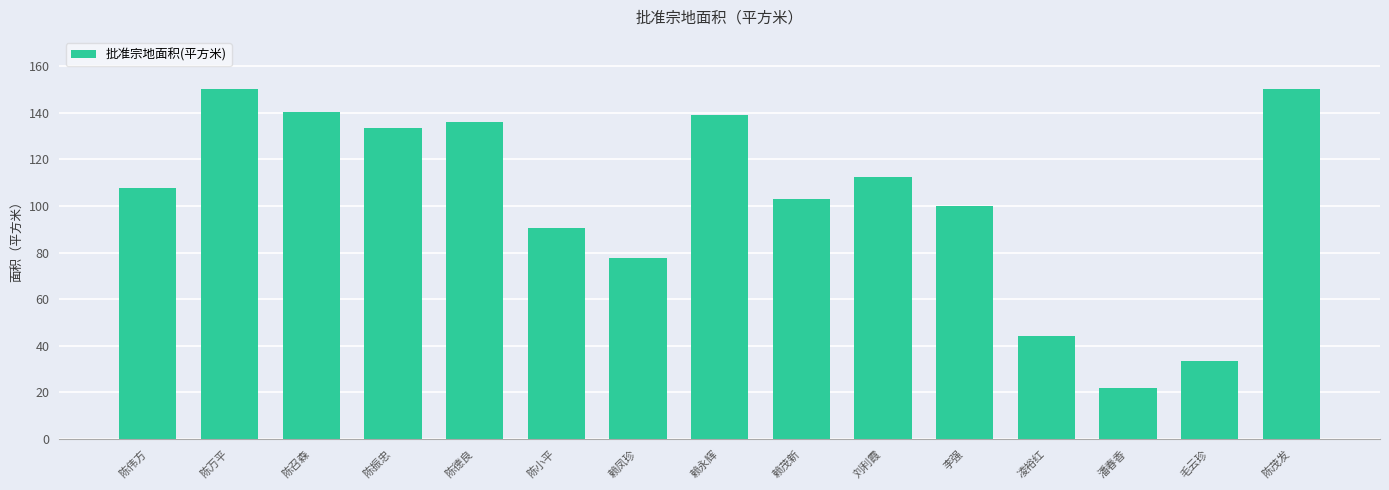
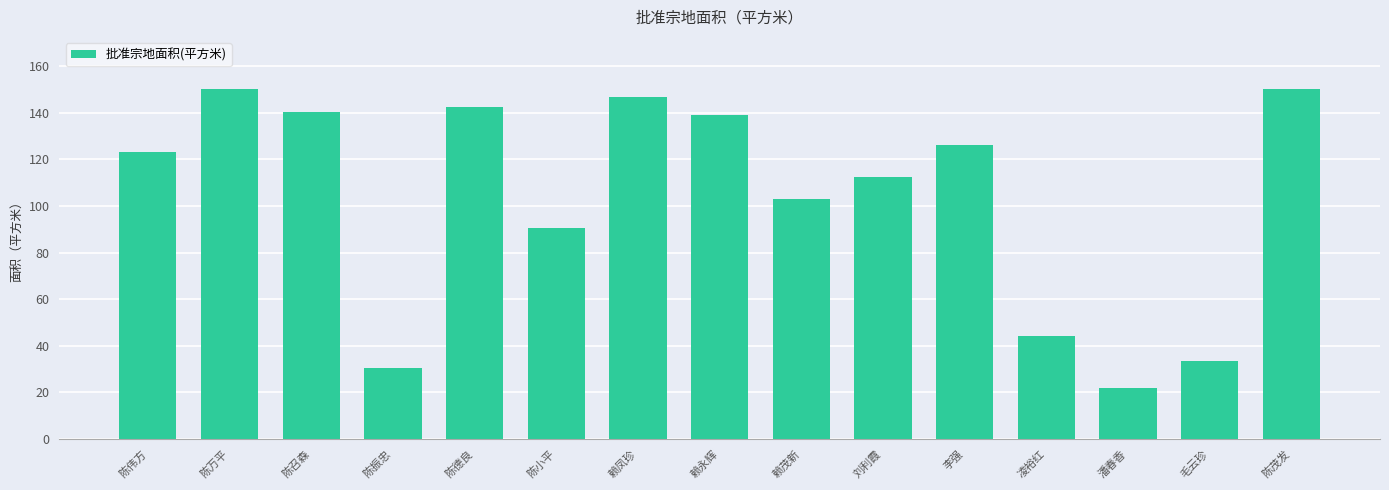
陈伟方: 108 -> 123
陈振忠: 133 -> 31
陈德良: 136 -> 142
赖凤珍: 78 -> 147
李强: 100 -> 126
